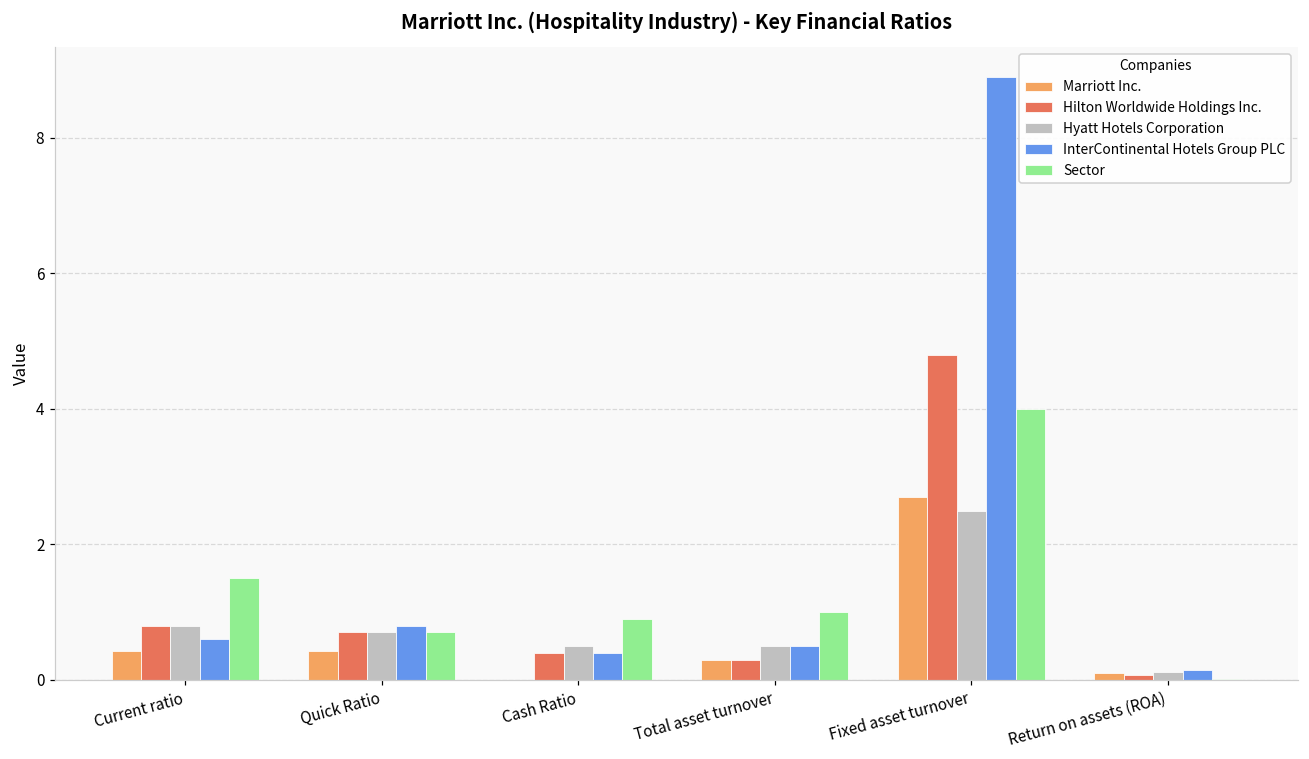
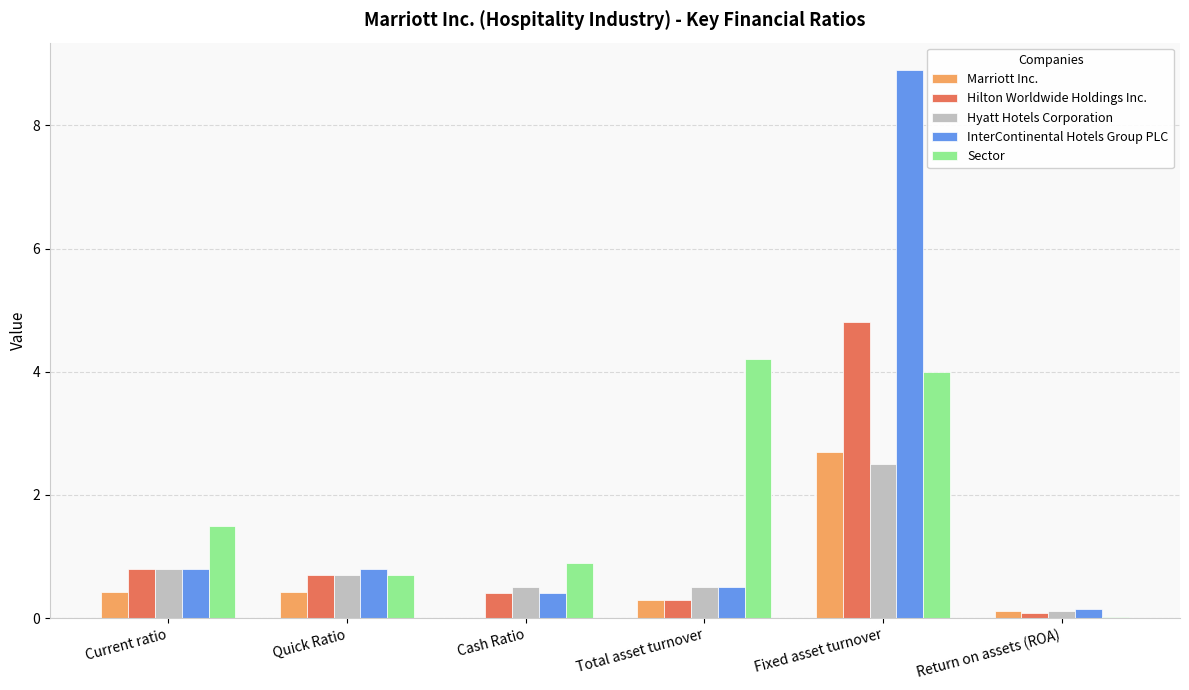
InterContinental Hotels Group PLC, Current ratio: 0.6 -> 0.8
Sector, Total asset turnover: 1.0 -> 4.2
